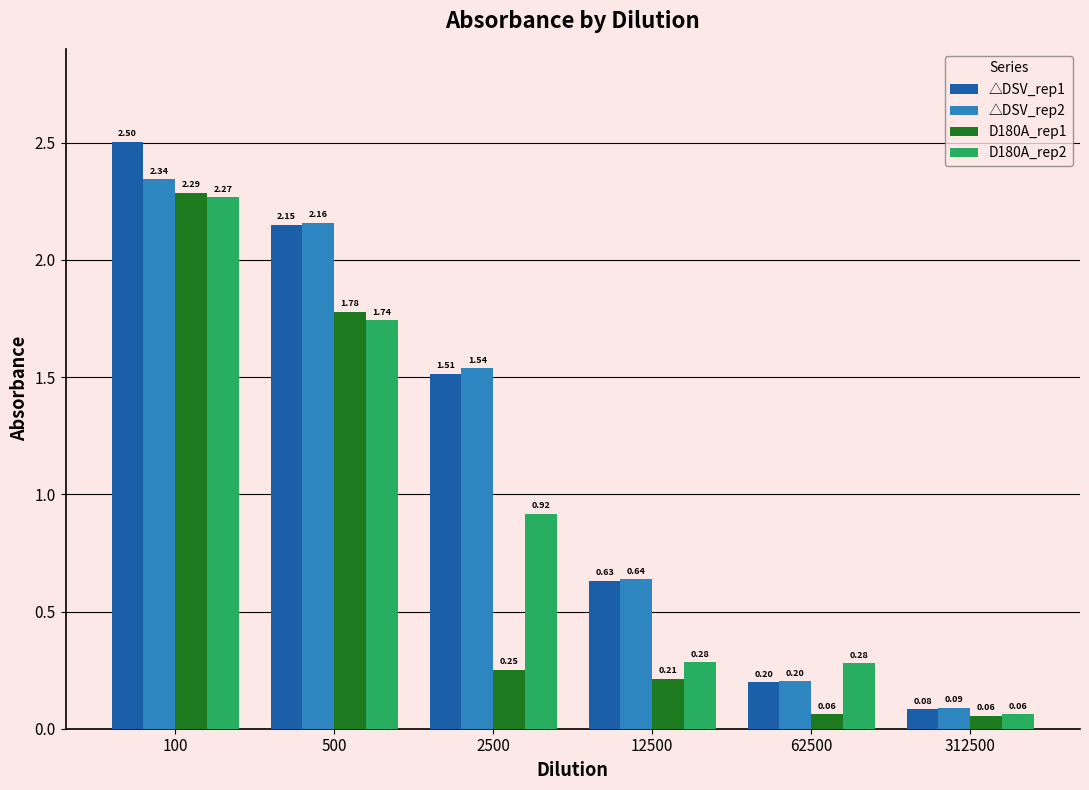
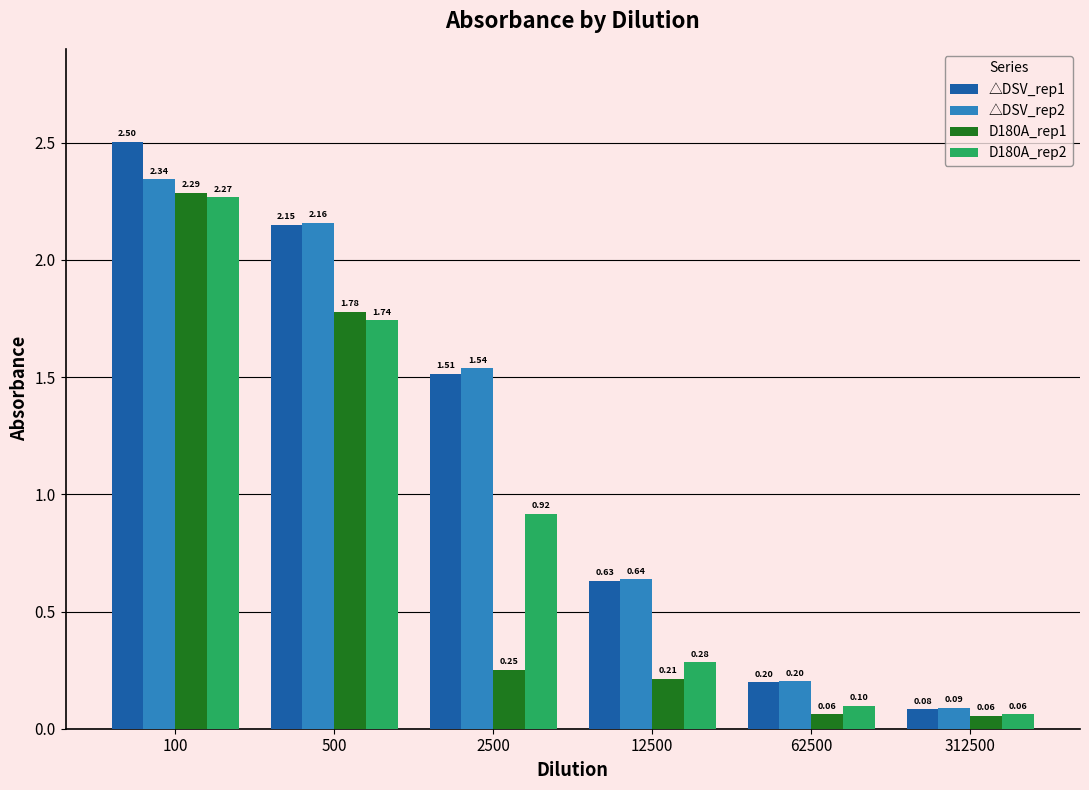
D180A_rep2, 62500: 0.28 -> 0.10
